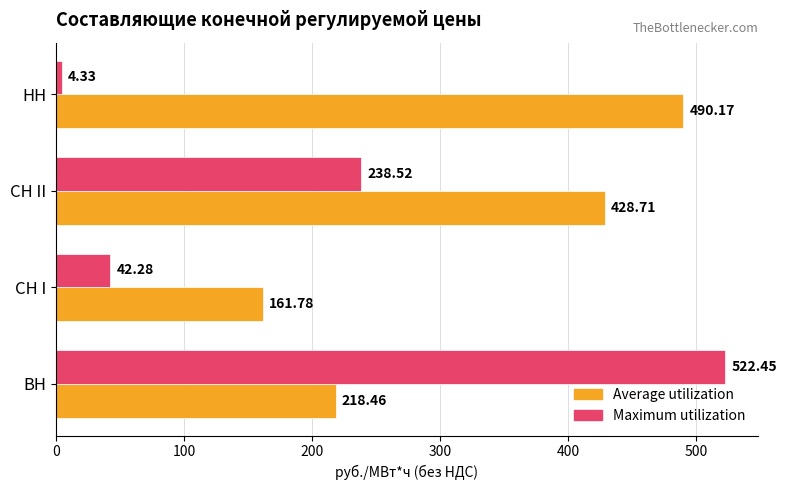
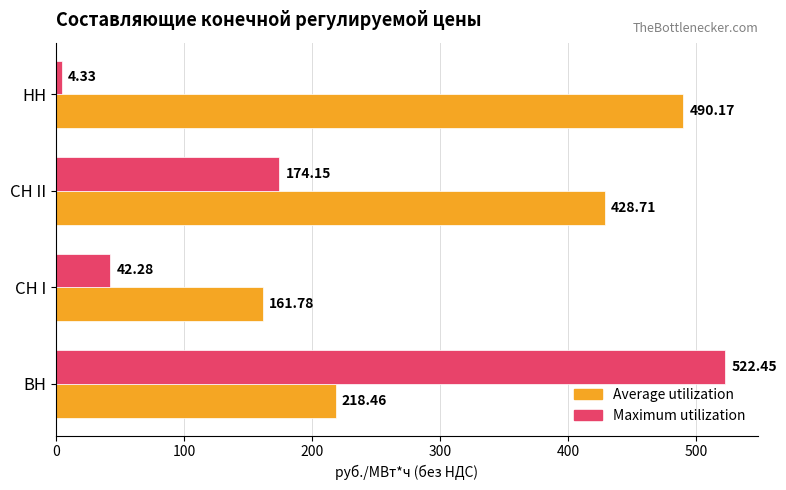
Maximum utilization, СН II: 238.52 -> 174.15
